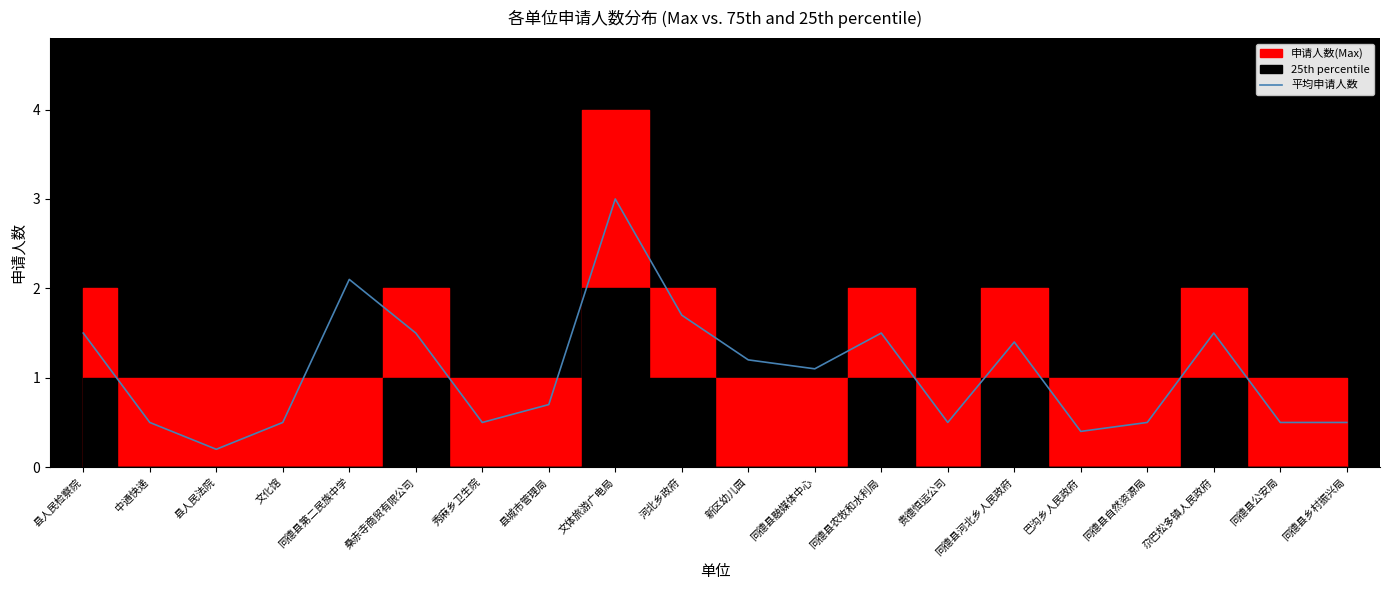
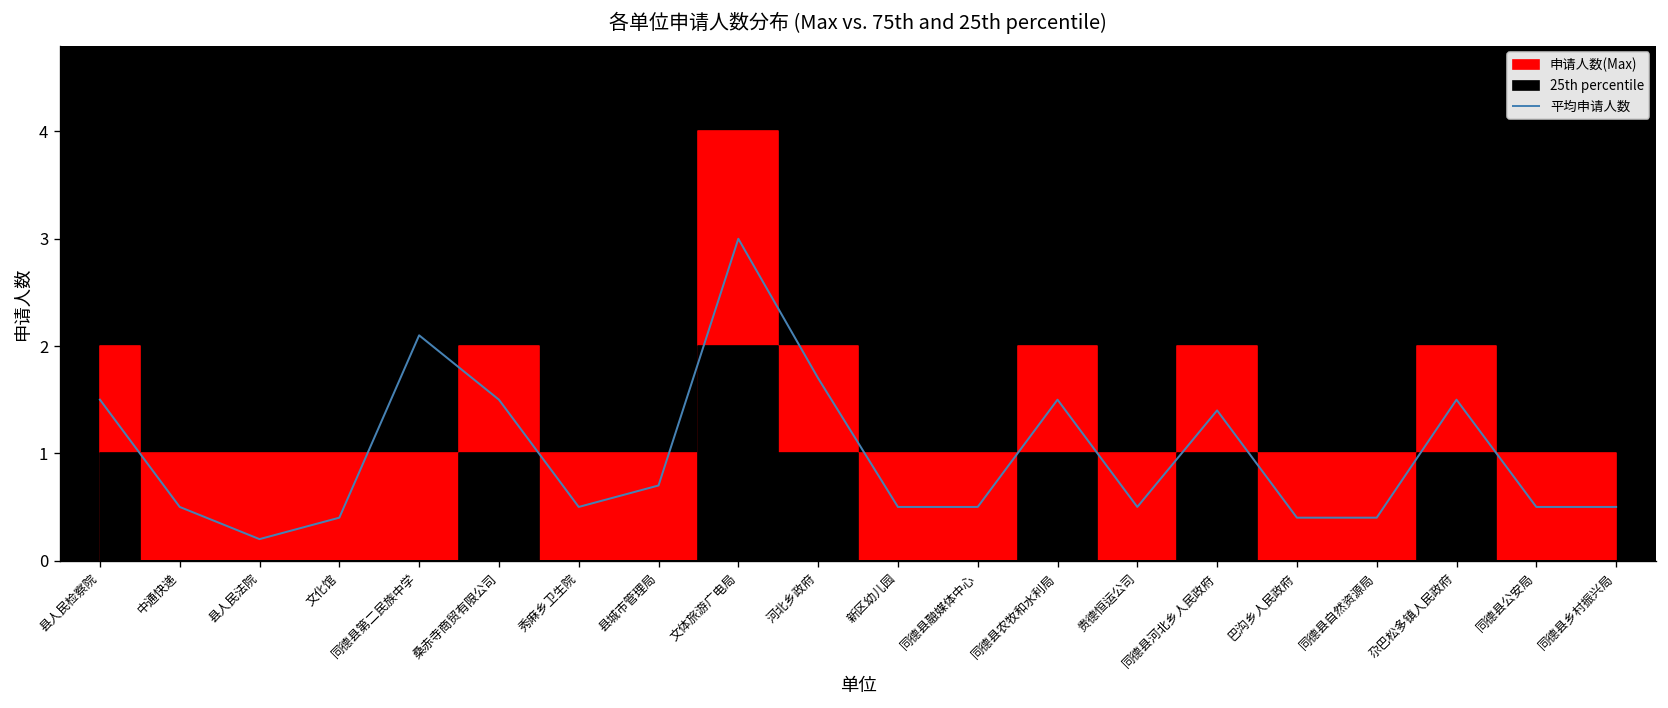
平均申请人数, 文化馆: 0.5 -> 0.4
平均申请人数, 新区幼儿园: 1.2 -> 0.5
平均申请人数, 同德县融媒体中心: 1.1 -> 0.5
平均申请人数, 同德县自然资源局: 0.5 -> 0.4
